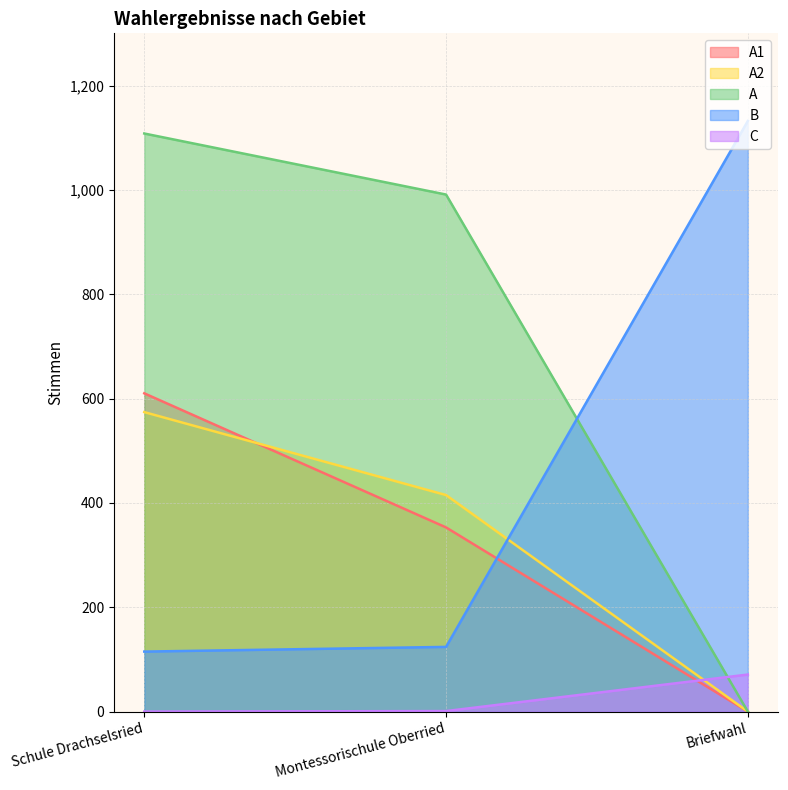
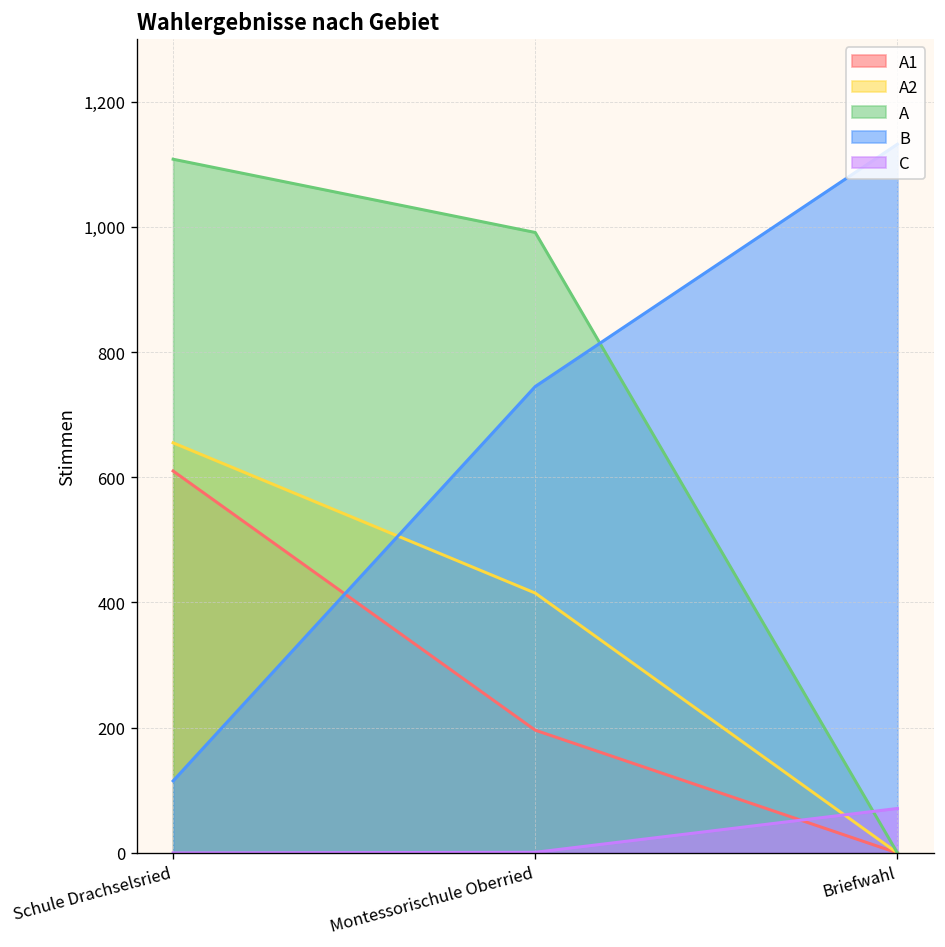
A2, Schule Drachselsried: 570 -> 660
A1, Montessorischule Oberried: 350 -> 200
B, Montessorischule Oberried: 120 -> 750
